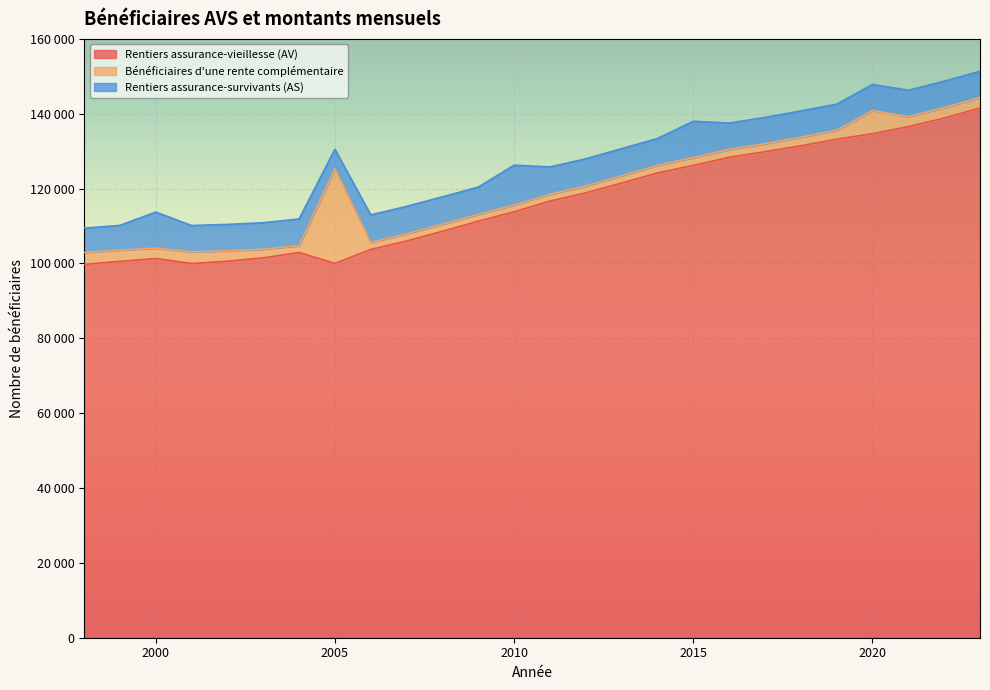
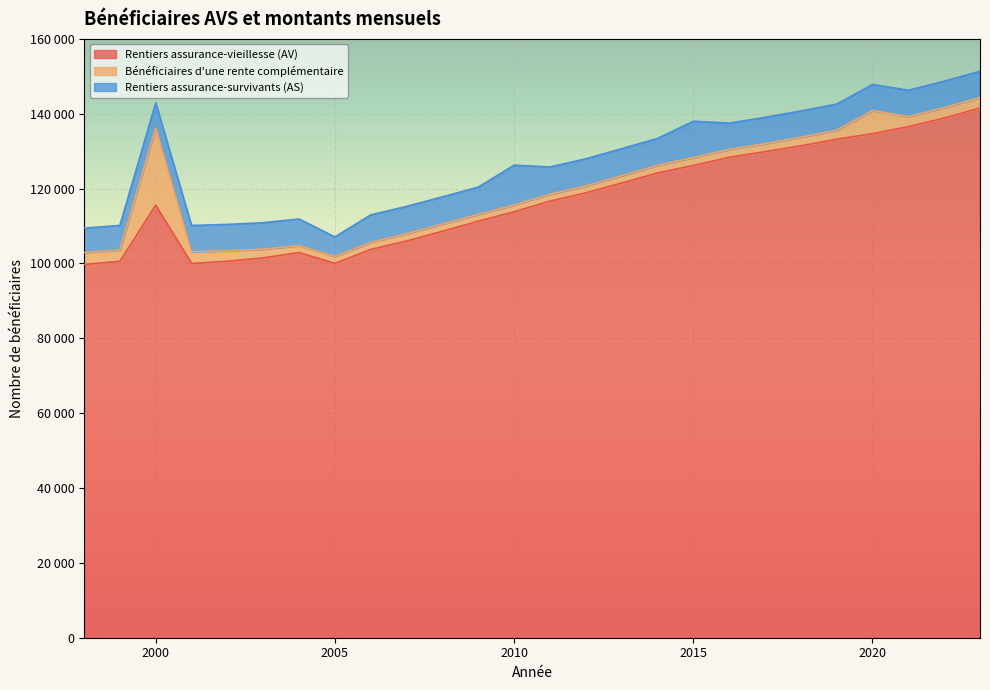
Rentiers assurance-vieillesse (AV), 2000: 101000 -> 116000
Bénéficiaires d'une rente complémentaire, 2000: 3000 -> 21000
Rentiers assurance-survivants (AS), 2000: 10000 -> 7000
Bénéficiaires d'une rente complémentaire, 2005: 25000 -> 2000
